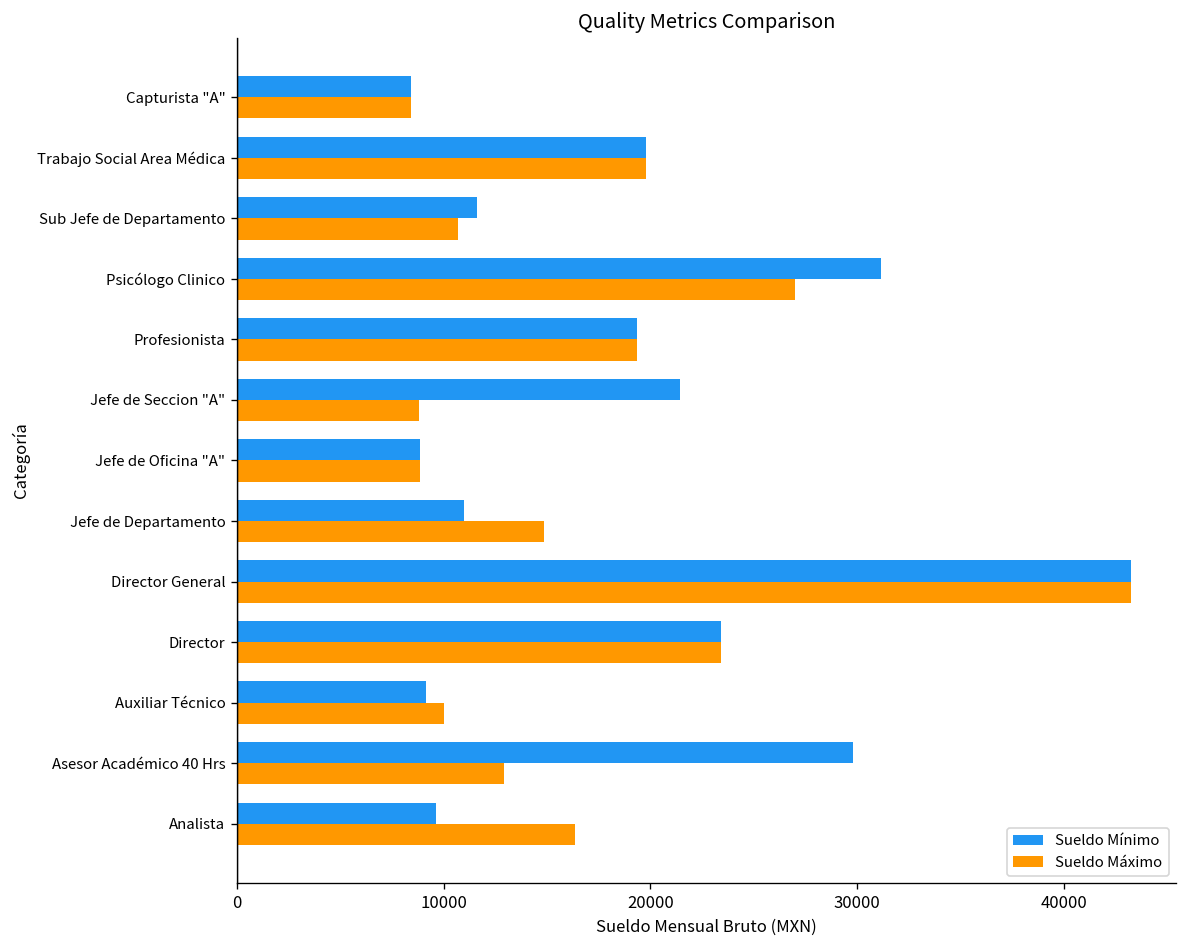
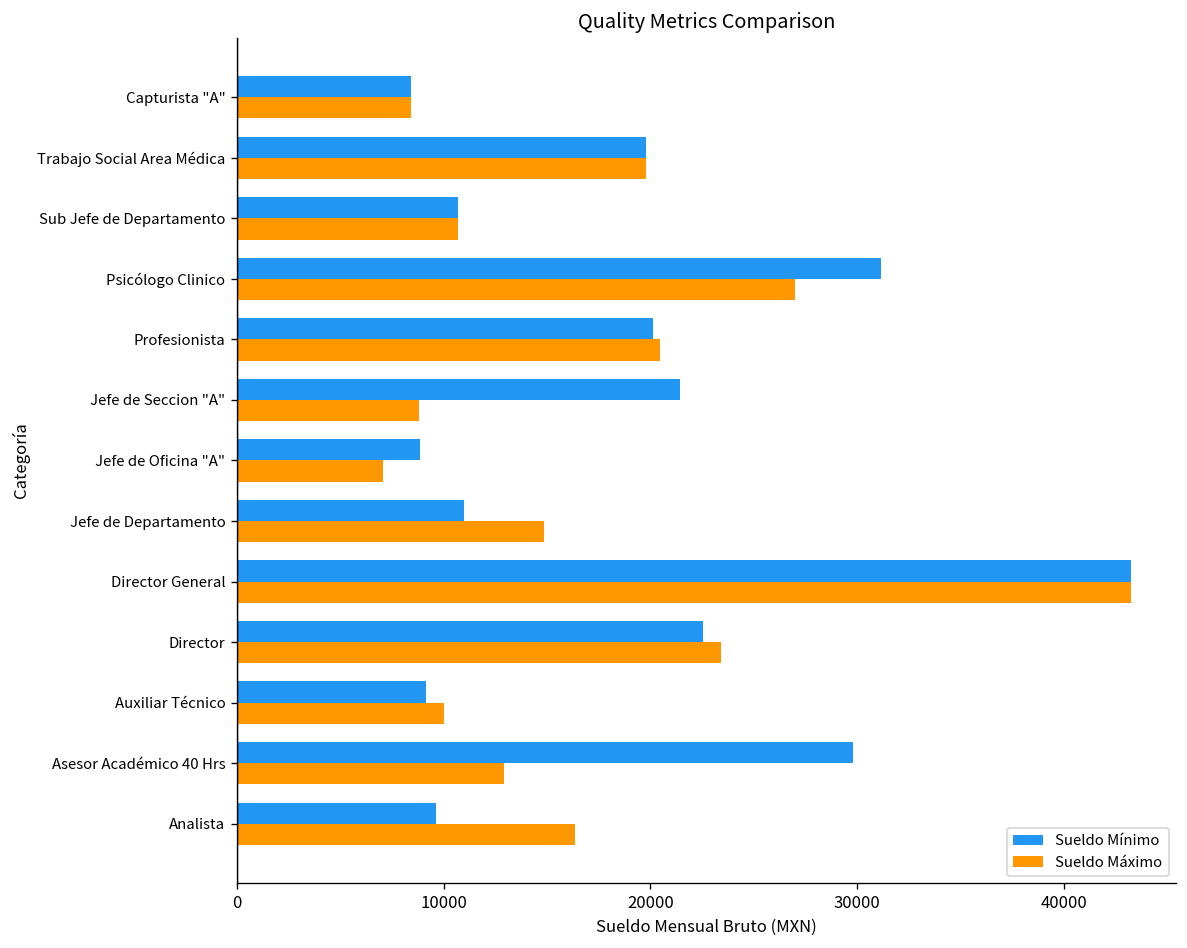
Sueldo Mínimo, Sub Jefe de Departamento: 11600 -> 10700
Sueldo Mínimo, Profesionista: 19300 -> 20100
Sueldo Máximo, Profesionista: 19300 -> 20400
Sueldo Máximo, Jefe de Oficina "A": 8900 -> 7100
Sueldo Mínimo, Director: 23400 -> 22600
